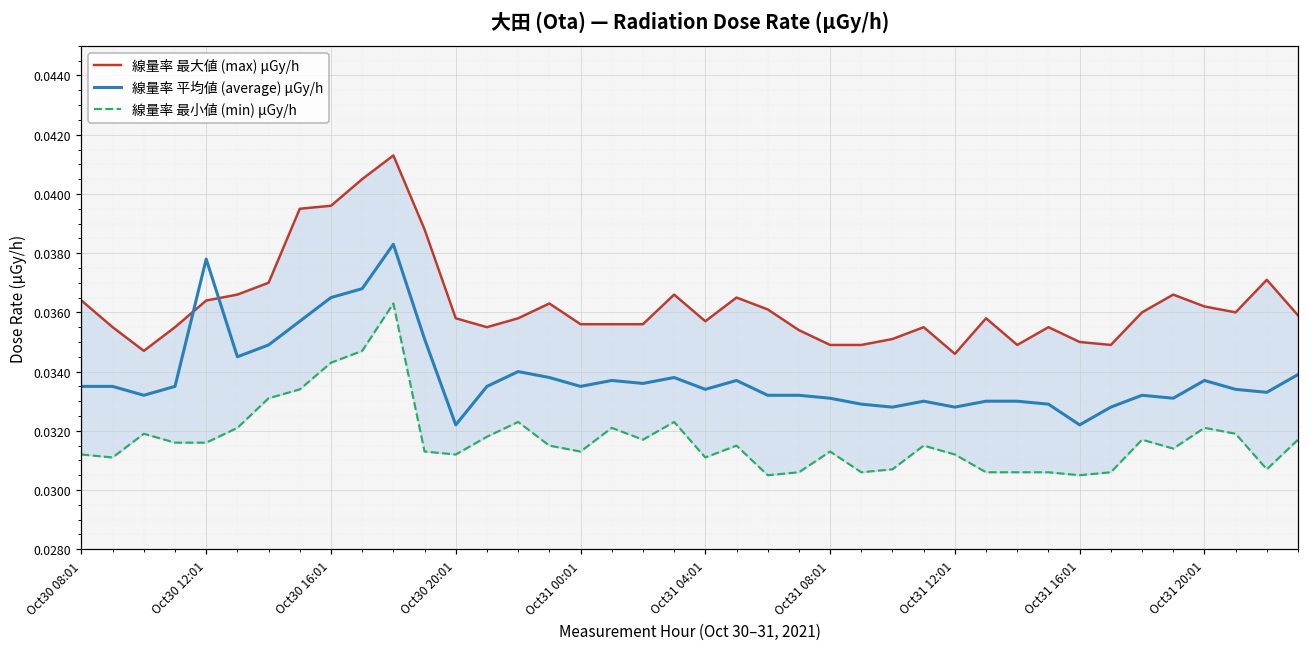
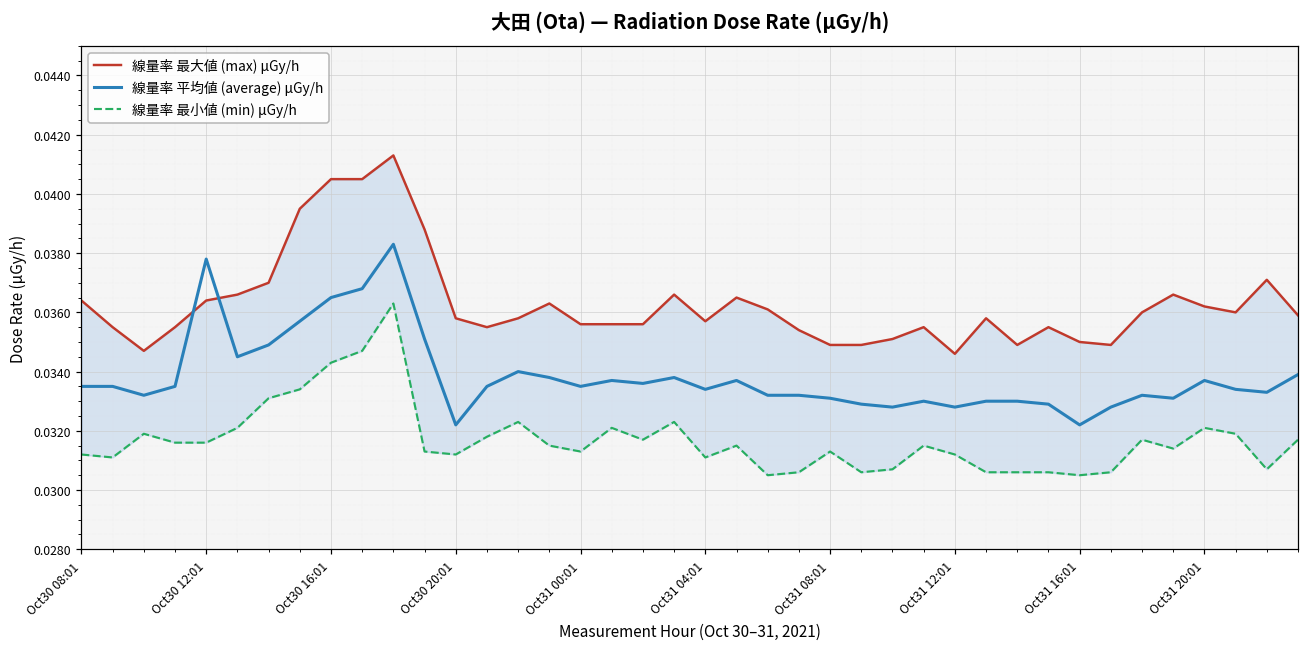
線量率 最大値 (max) μGy/h, Oct30 16:01: 0.0396 -> 0.0405
